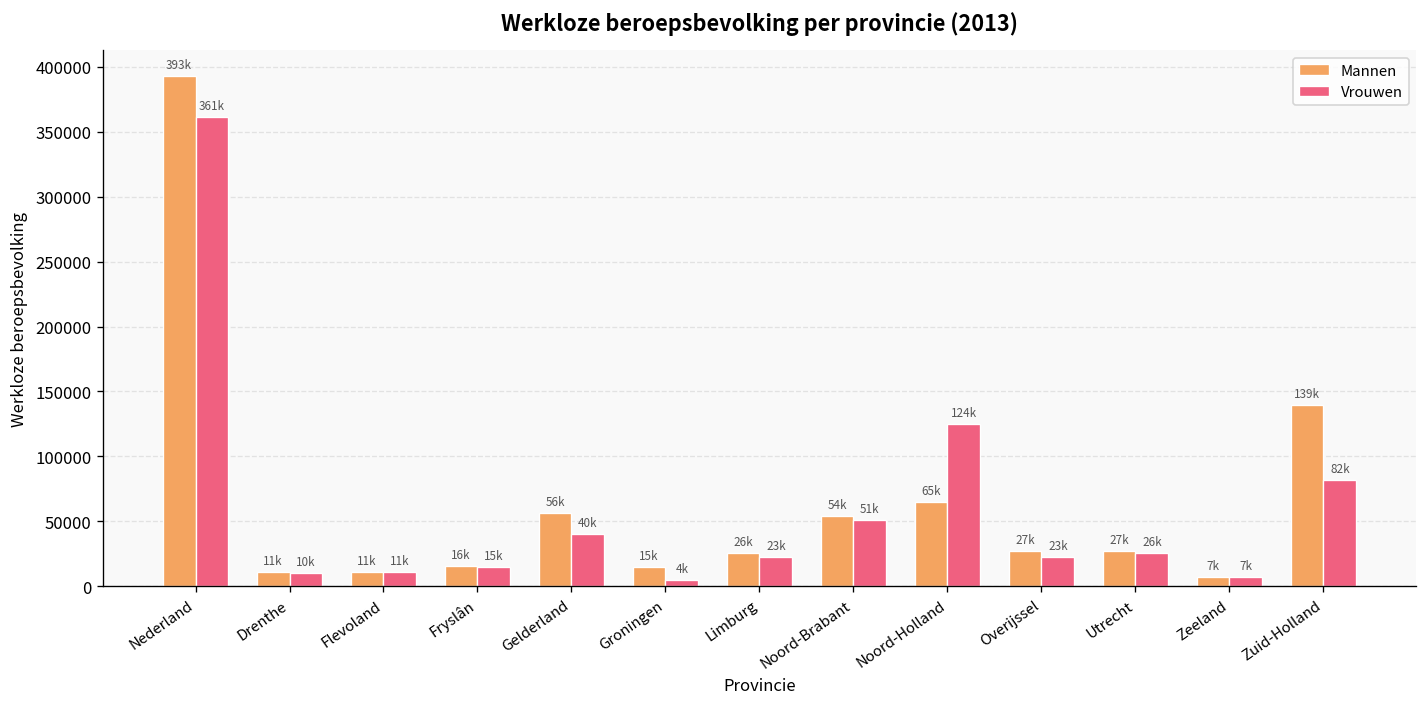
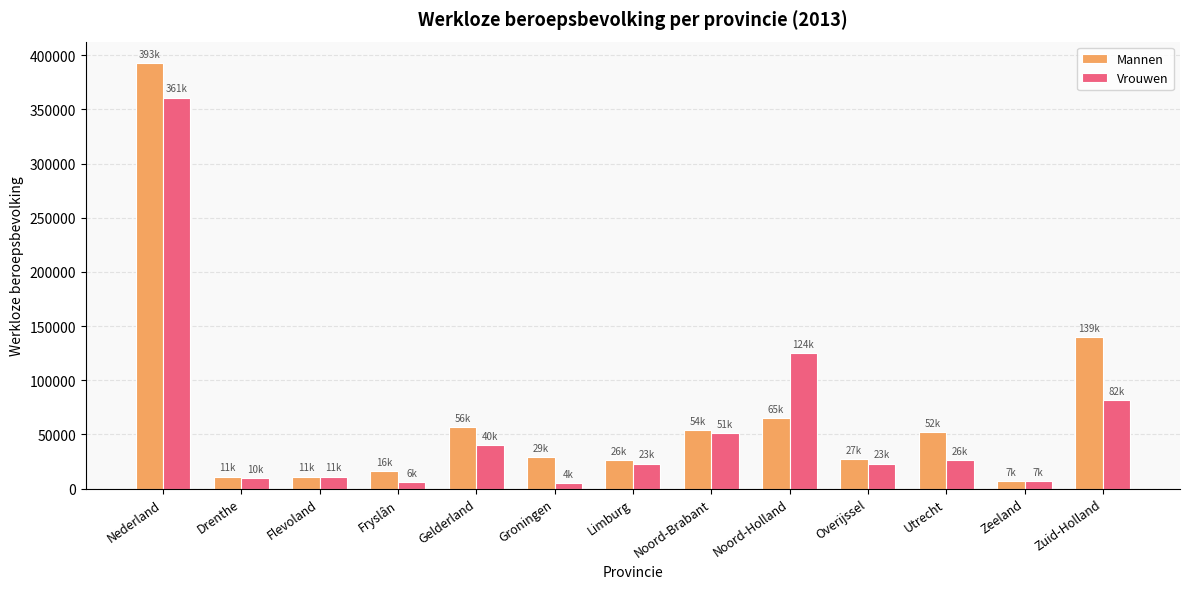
Vrouwen, Fryslân: 15k -> 6k
Mannen, Groningen: 15k -> 29k
Mannen, Utrecht: 27k -> 52k
